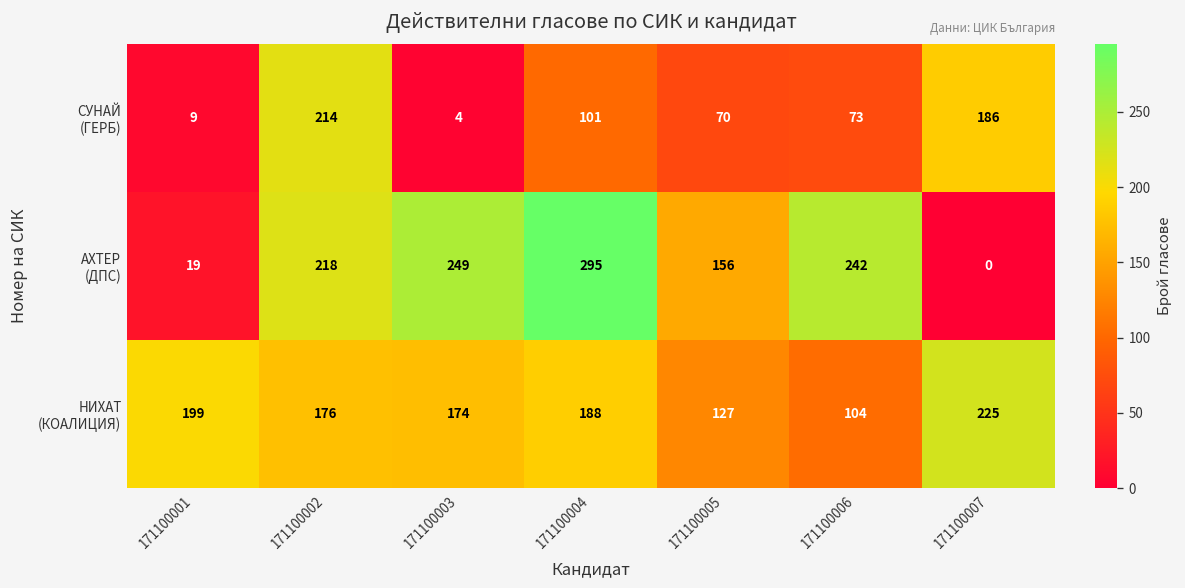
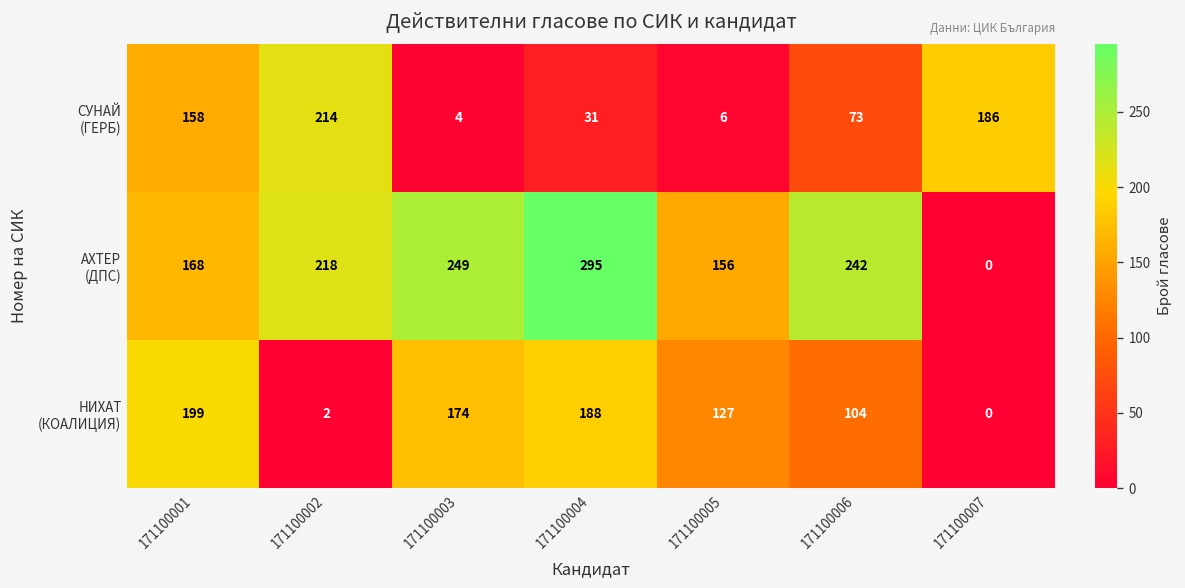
СУНАЙ (ГЕРБ), 171100001: 9 -> 158
СУНАЙ (ГЕРБ), 171100004: 101 -> 31
СУНАЙ (ГЕРБ), 171100005: 70 -> 6
АХТЕР (ДПС), 171100001: 19 -> 168
НИХАТ (КОАЛИЦИЯ), 171100002: 176 -> 2
НИХАТ (КОАЛИЦИЯ), 171100007: 225 -> 0
